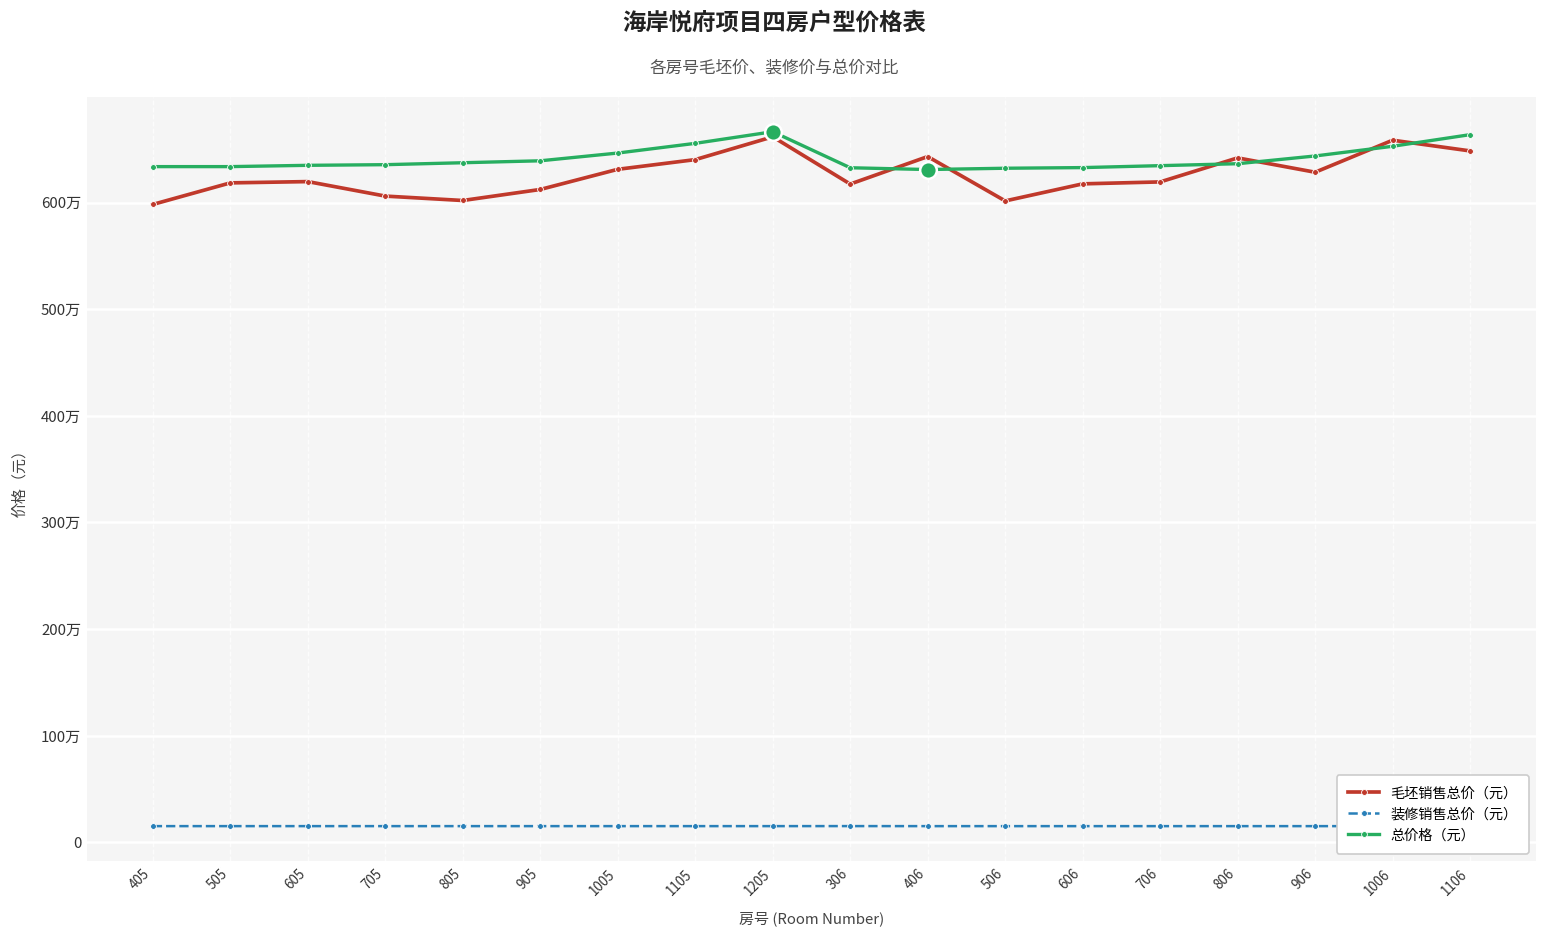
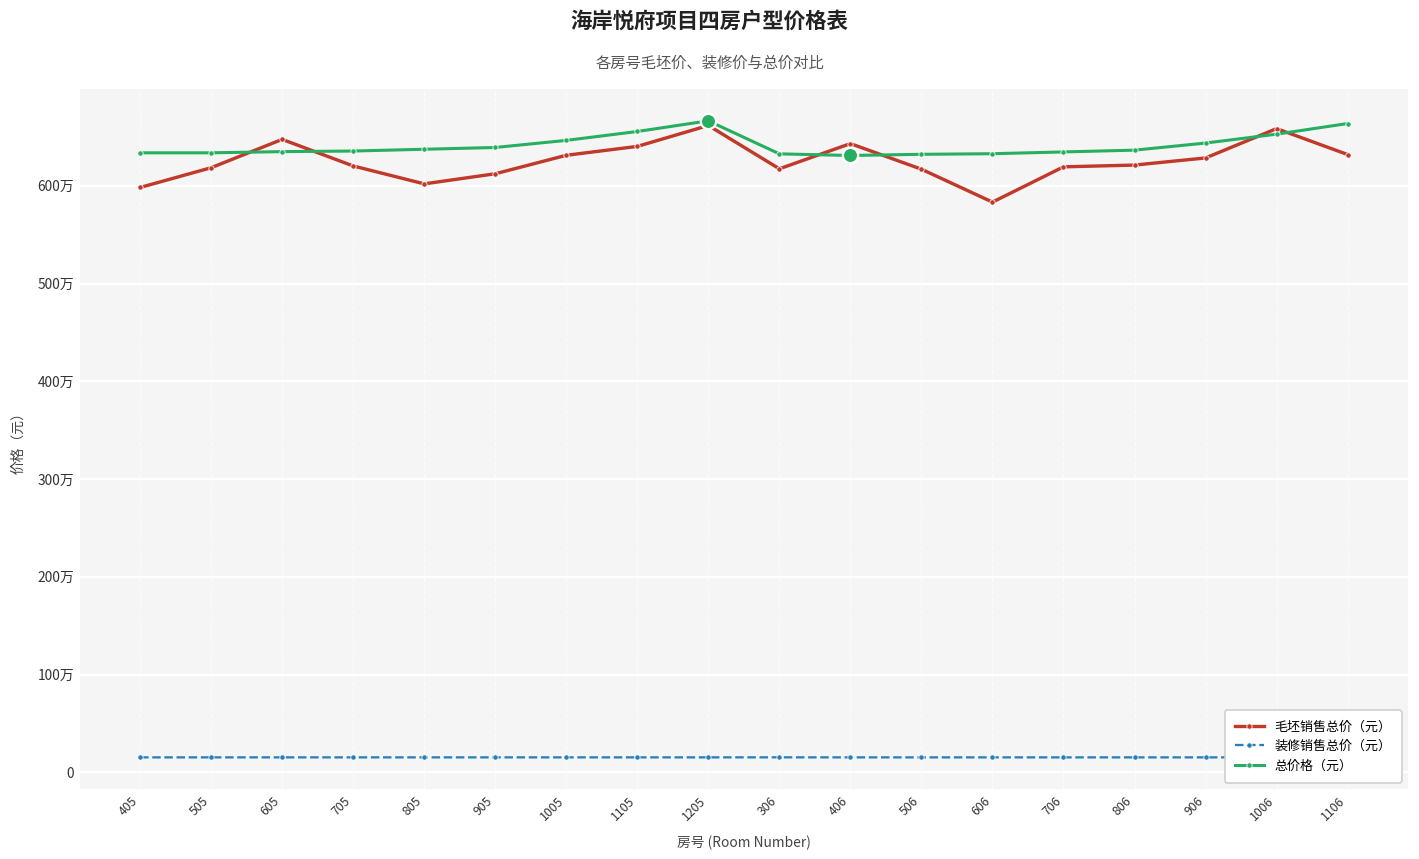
毛坯销售总价（元）, 605: 620万 -> 650万
毛坯销售总价（元）, 705: 610万 -> 620万
毛坯销售总价（元）, 506: 600万 -> 620万
毛坯销售总价（元）, 606: 620万 -> 580万
毛坯销售总价（元）, 806: 640万 -> 620万
毛坯销售总价（元）, 1106: 650万 -> 630万
